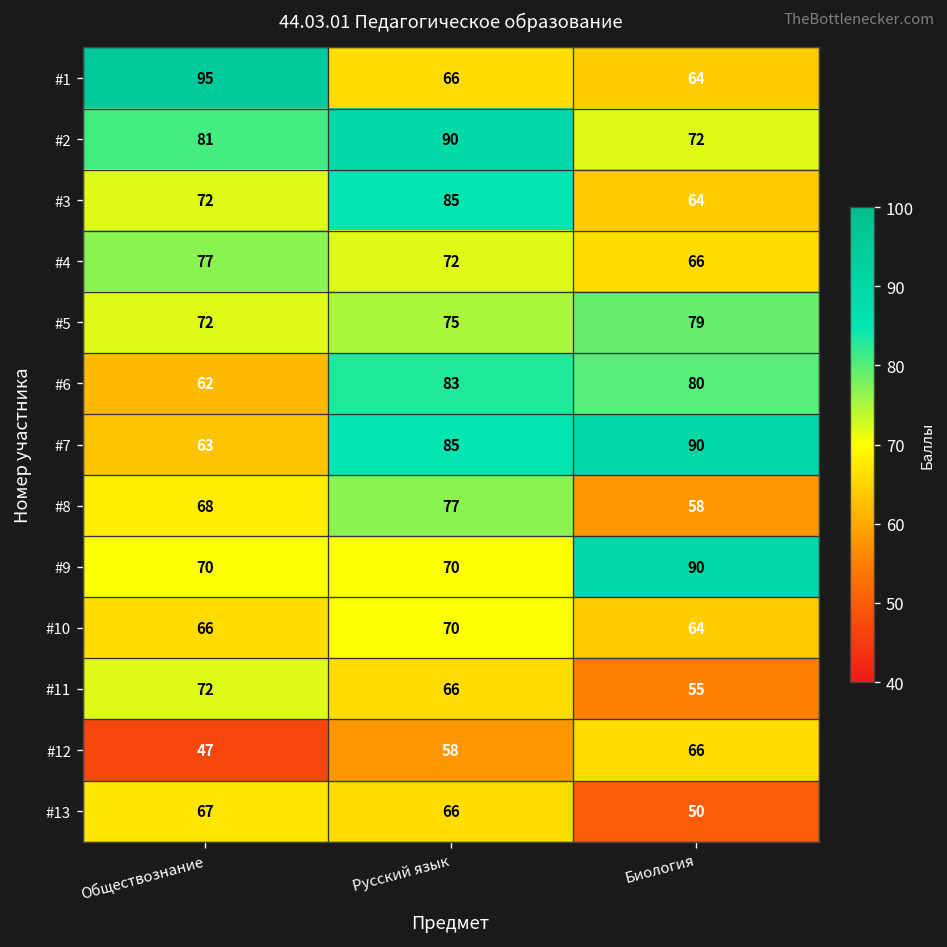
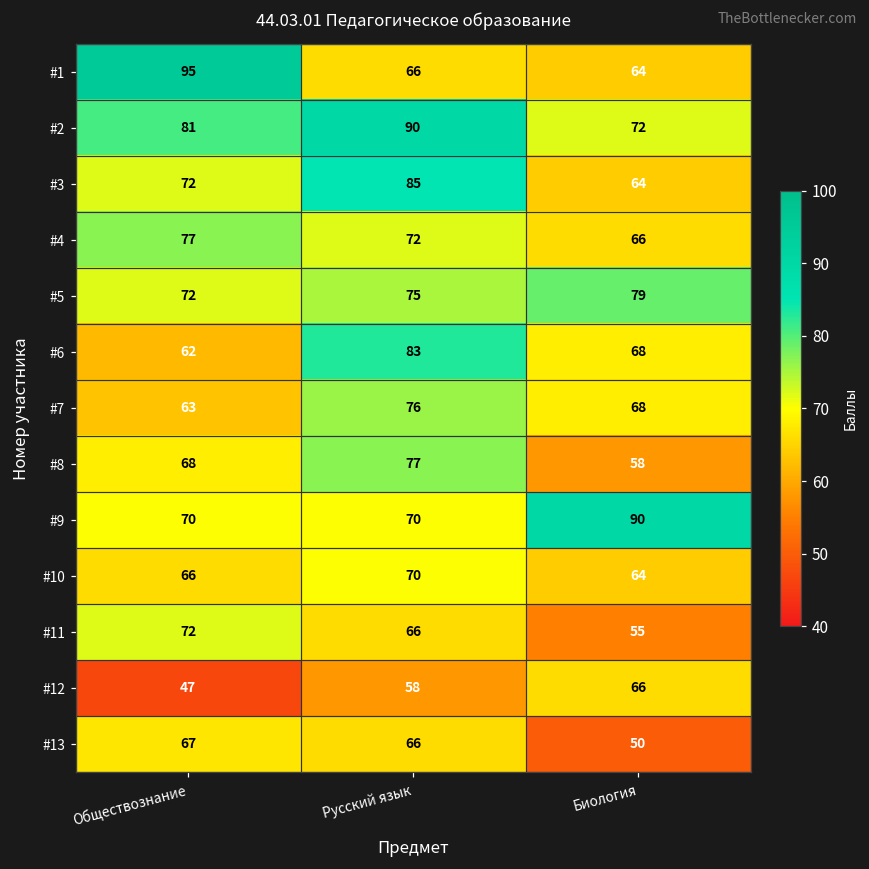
#6, Биология: 80 -> 68
#7, Русский язык: 85 -> 76
#7, Биология: 90 -> 68
